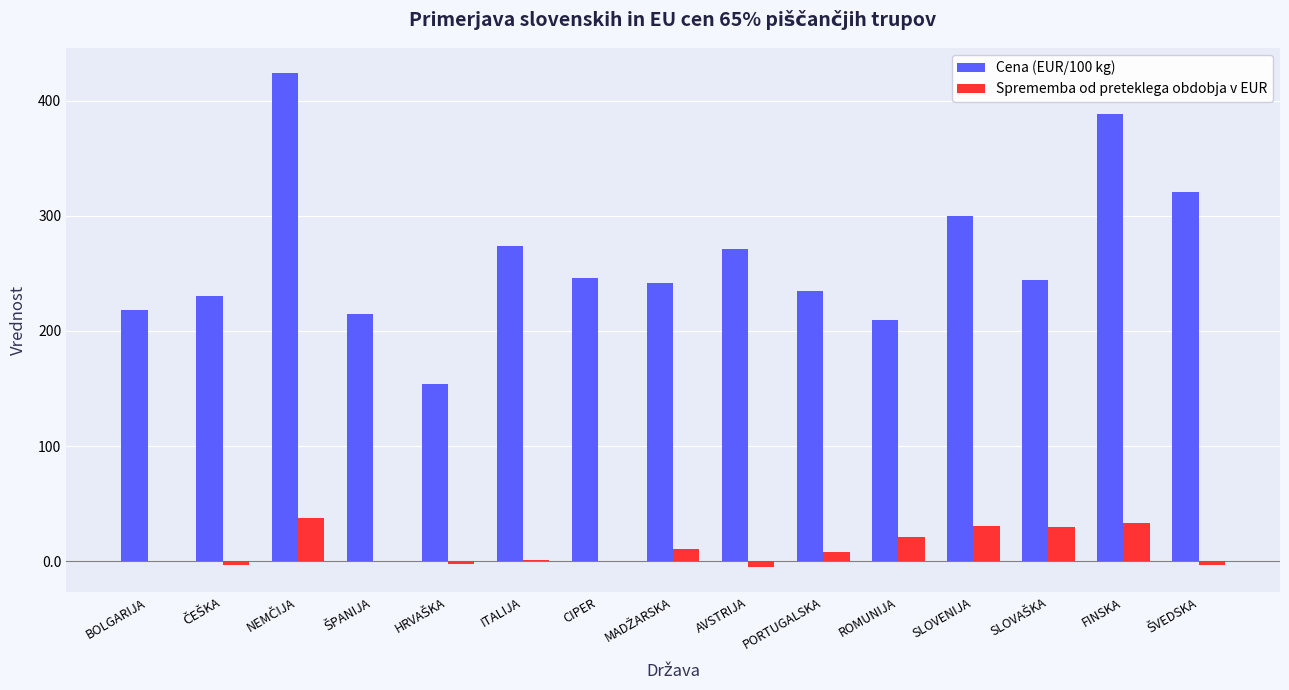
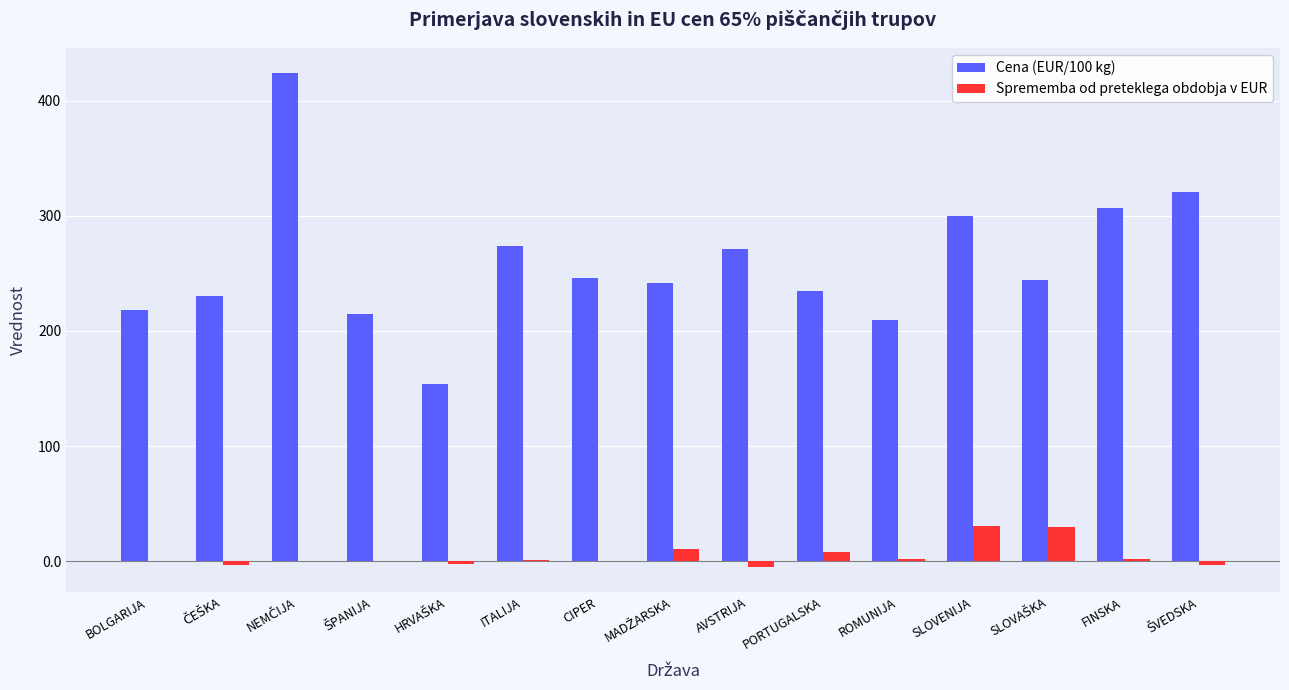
Sprememba od preteklega obdobja v EUR, NEMČIJA: 38 -> 0
Sprememba od preteklega obdobja v EUR, ROMUNIJA: 21 -> 2
Cena (EUR/100 kg), FINSKA: 389 -> 307
Sprememba od preteklega obdobja v EUR, FINSKA: 33 -> 2
